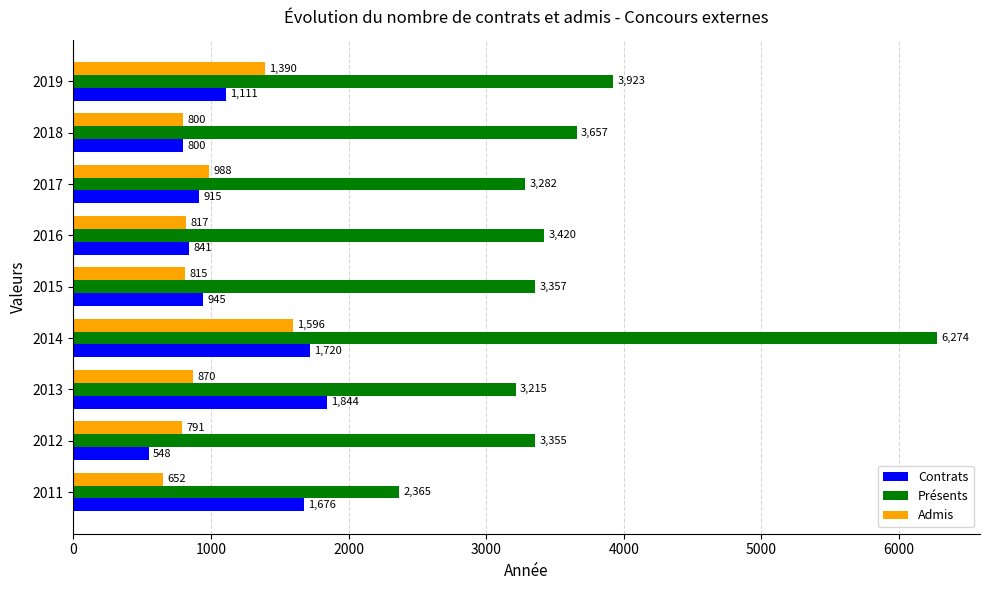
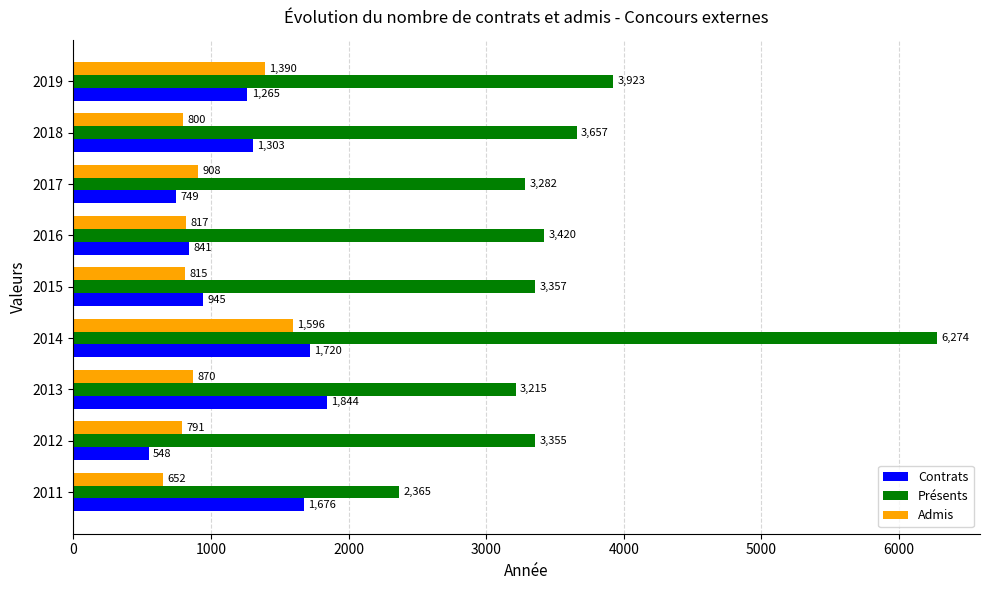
Contrats, 2019: 1,111 -> 1,265
Contrats, 2018: 800 -> 1,303
Admis, 2017: 988 -> 908
Contrats, 2017: 915 -> 749
